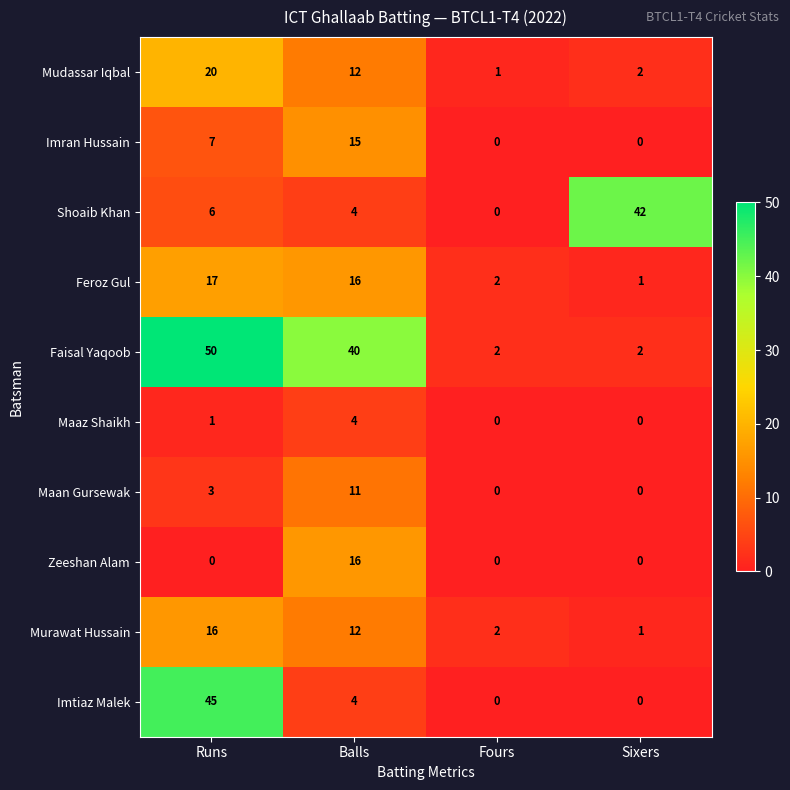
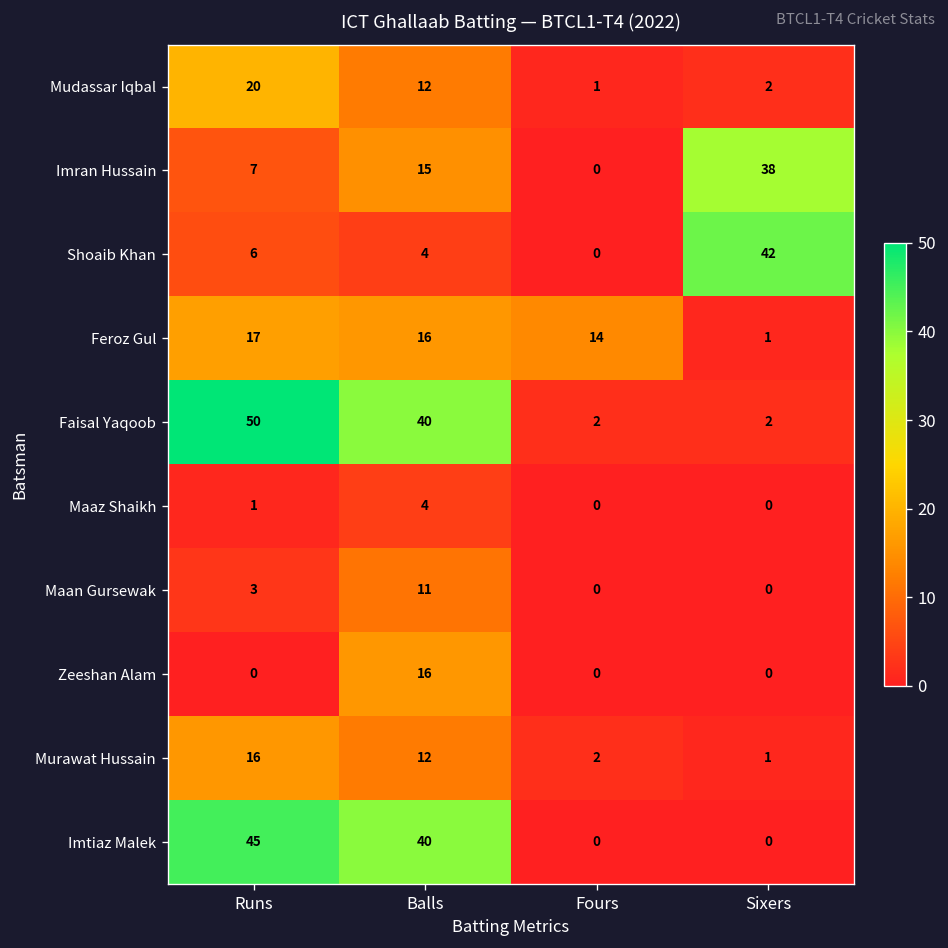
Imran Hussain, Sixers: 0 -> 38
Feroz Gul, Fours: 2 -> 14
Imtiaz Malek, Balls: 4 -> 40
